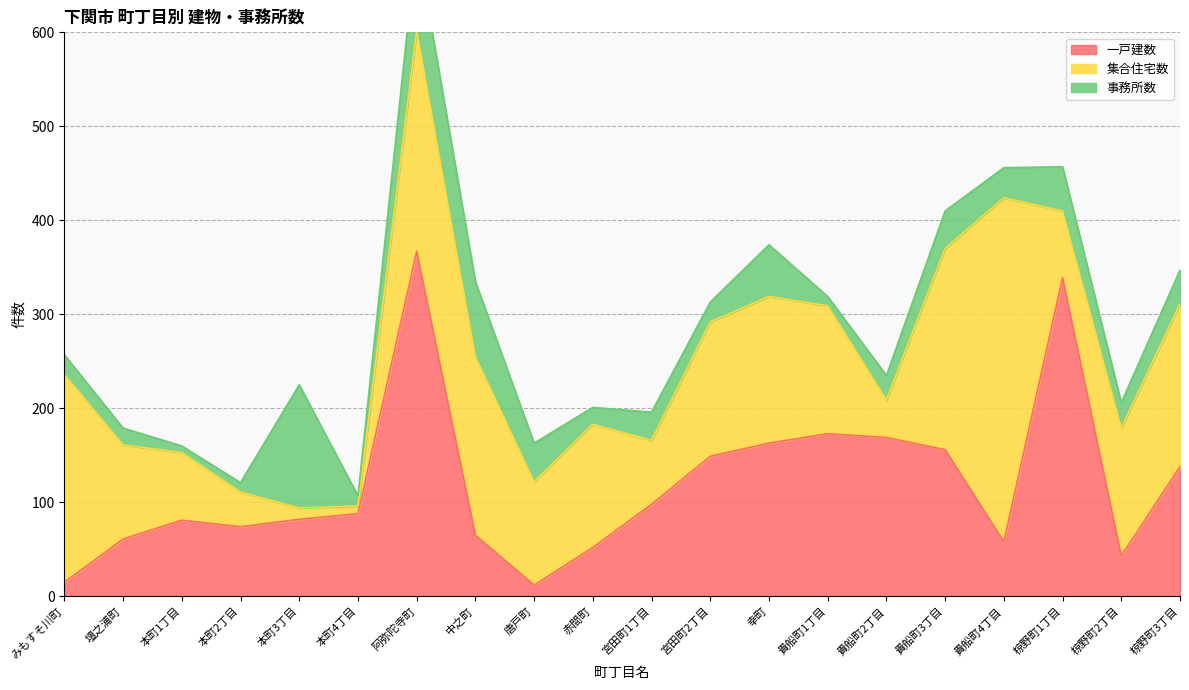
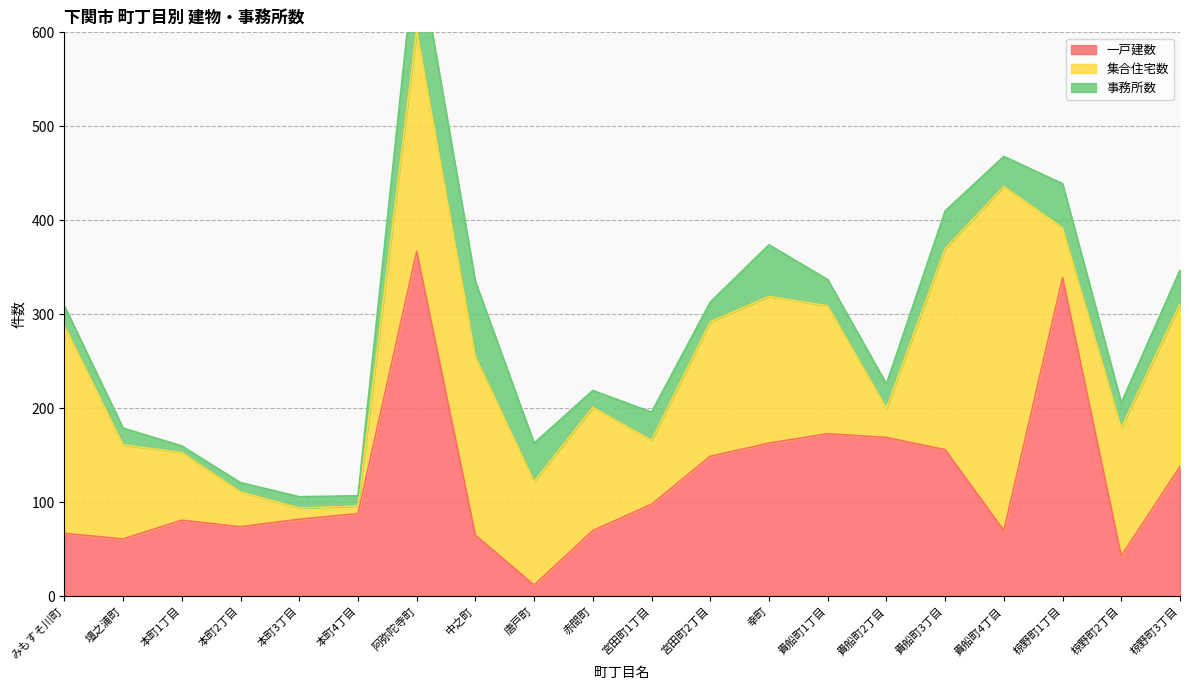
一戸建数, みもすそ川町: 20 -> 70
事務所数, 本町3丁目: 130 -> 10
一戸建数, 赤間町: 50 -> 70
事務所数, 貴船町1丁目: 10 -> 30
集合住宅数, 貴船町2丁目: 40 -> 30
一戸建数, 貴船町4丁目: 60 -> 70
集合住宅数, 椋野町1丁目: 70 -> 50
